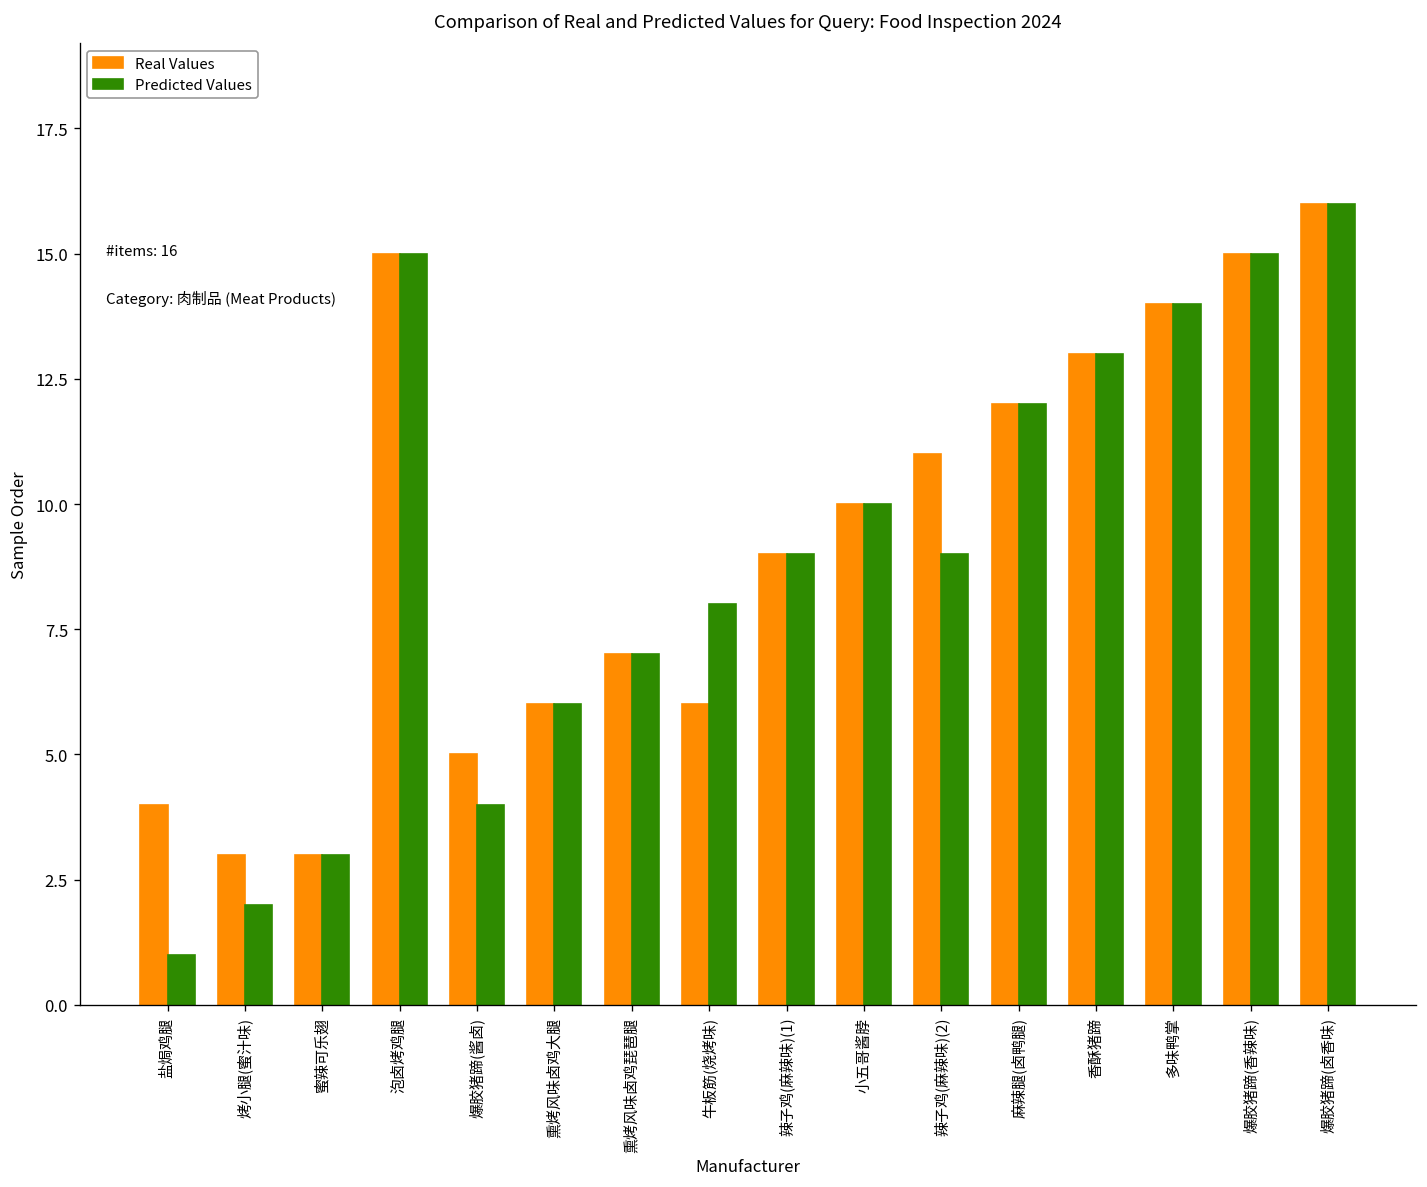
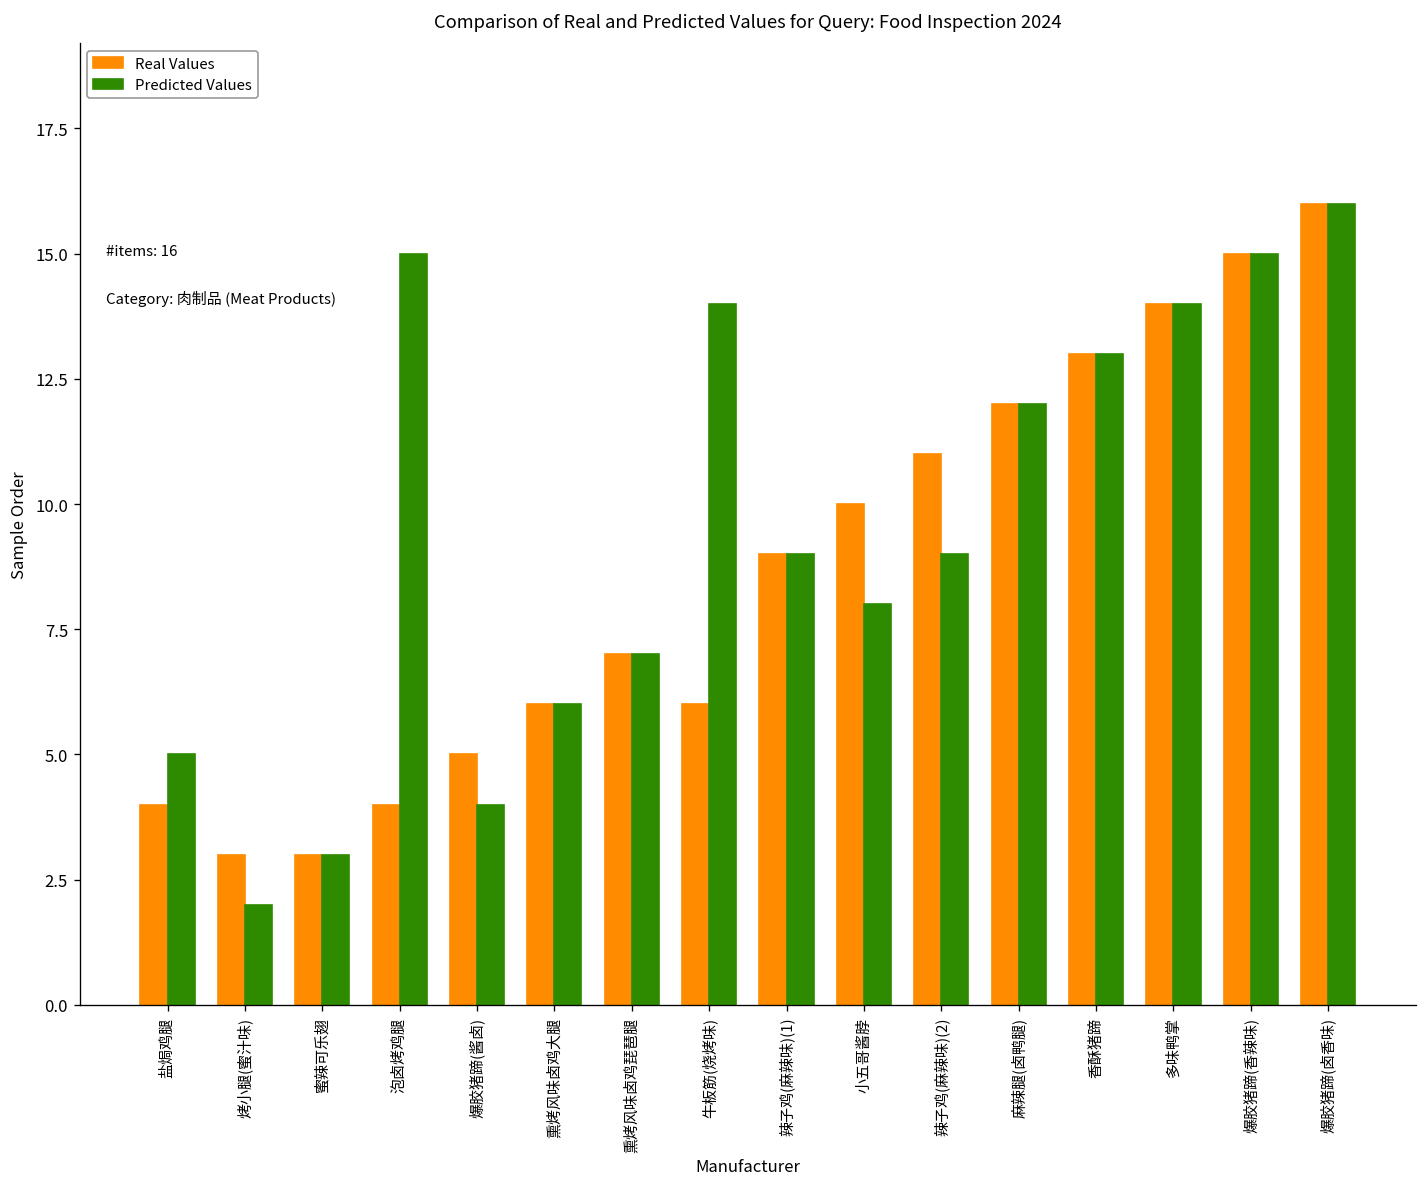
Predicted Values, 盐焗鸡腿: 1 -> 5
Real Values, 泡卤烤鸡腿: 15 -> 4
Predicted Values, 牛板筋(烧烤味): 8 -> 14
Predicted Values, 小五哥酱脖: 10 -> 8
